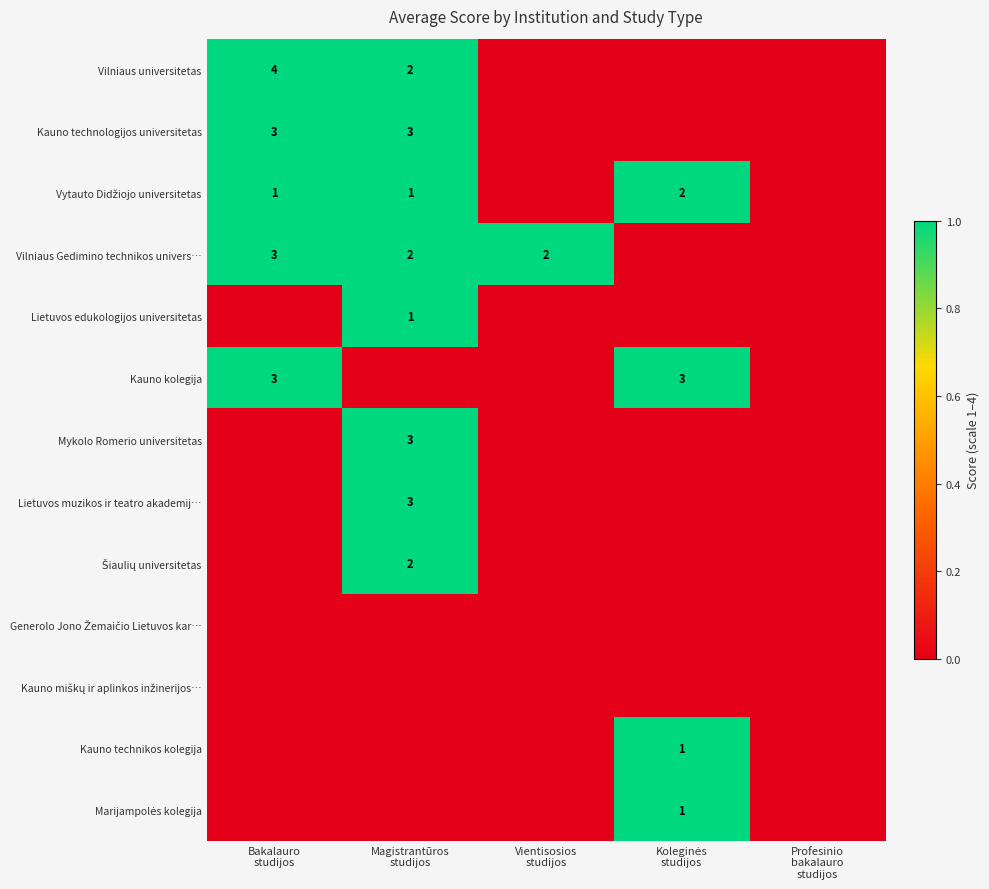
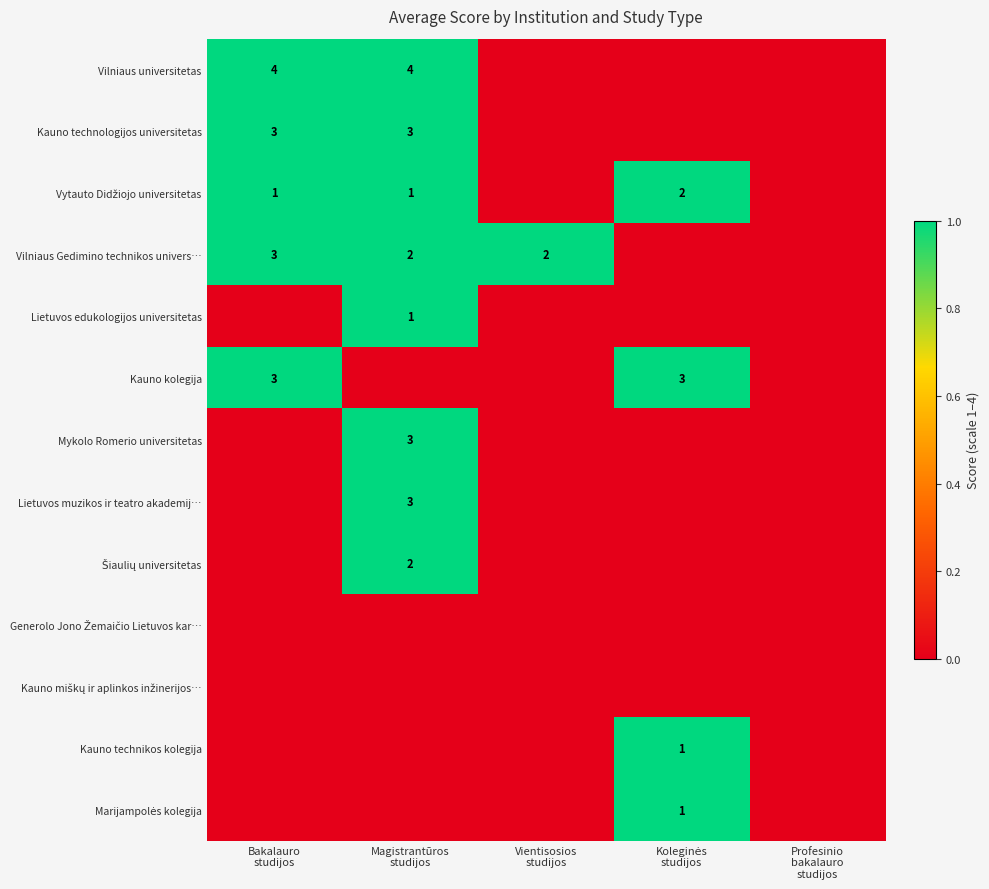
Vilniaus universitetas, Magistrantūros studijos: 2 -> 4
